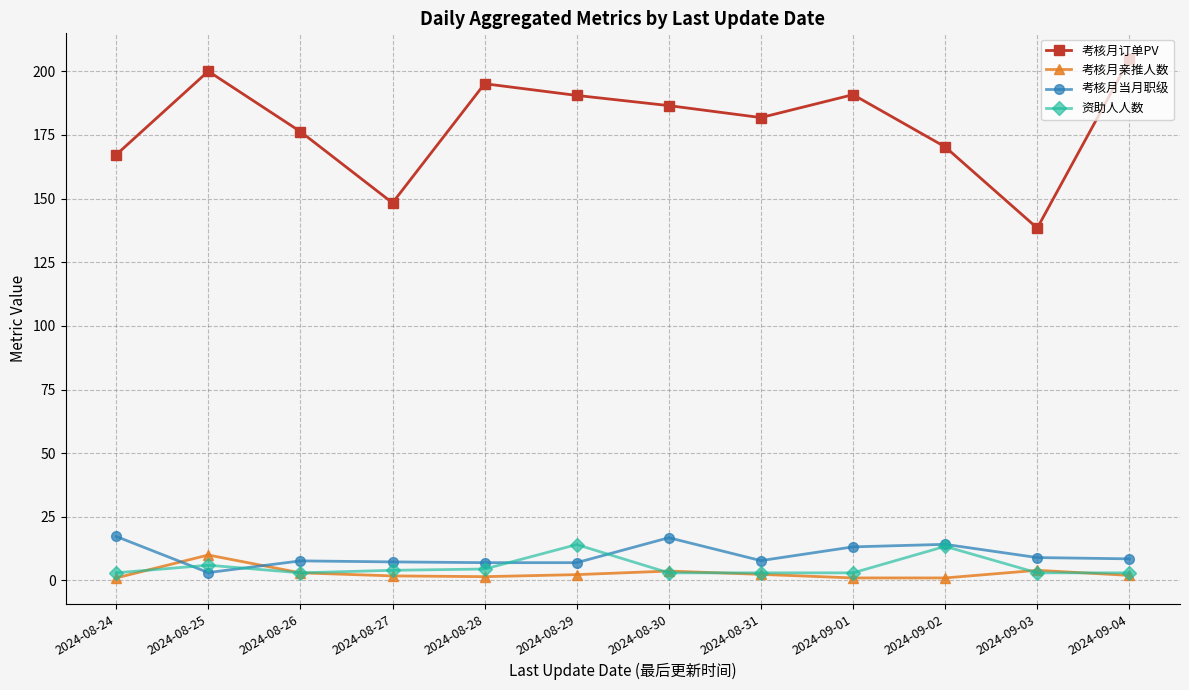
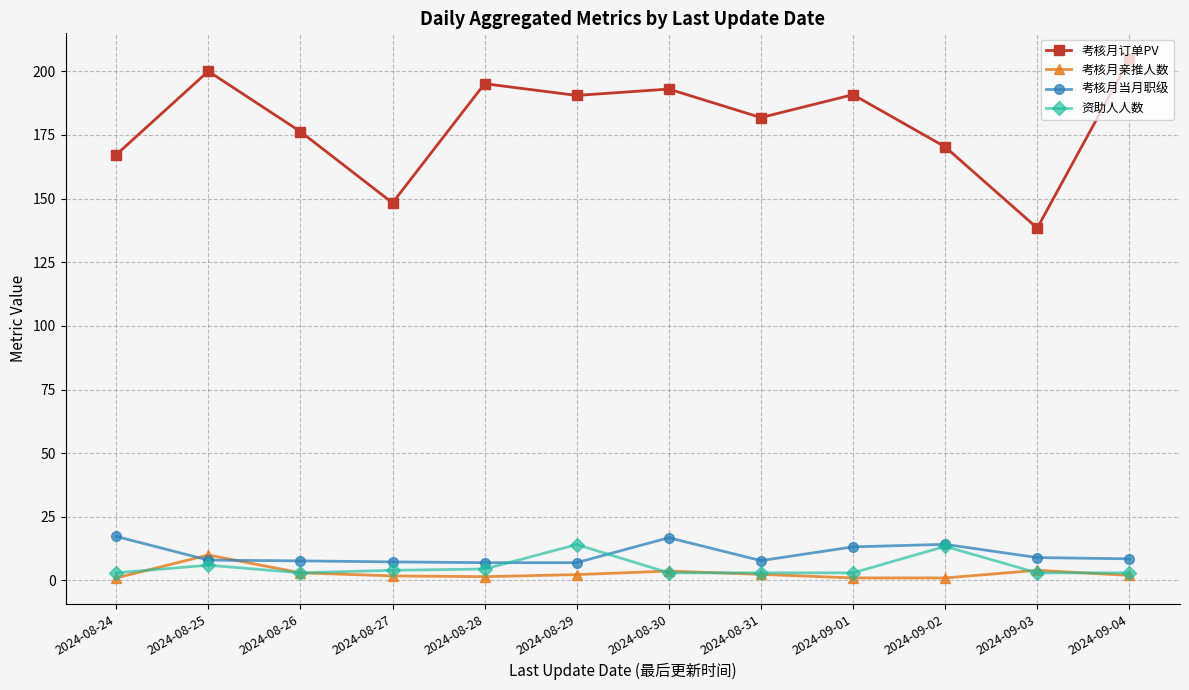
考核月当月职级, 2024-08-25: 3 -> 8
考核月订单PV, 2024-08-30: 187 -> 193
